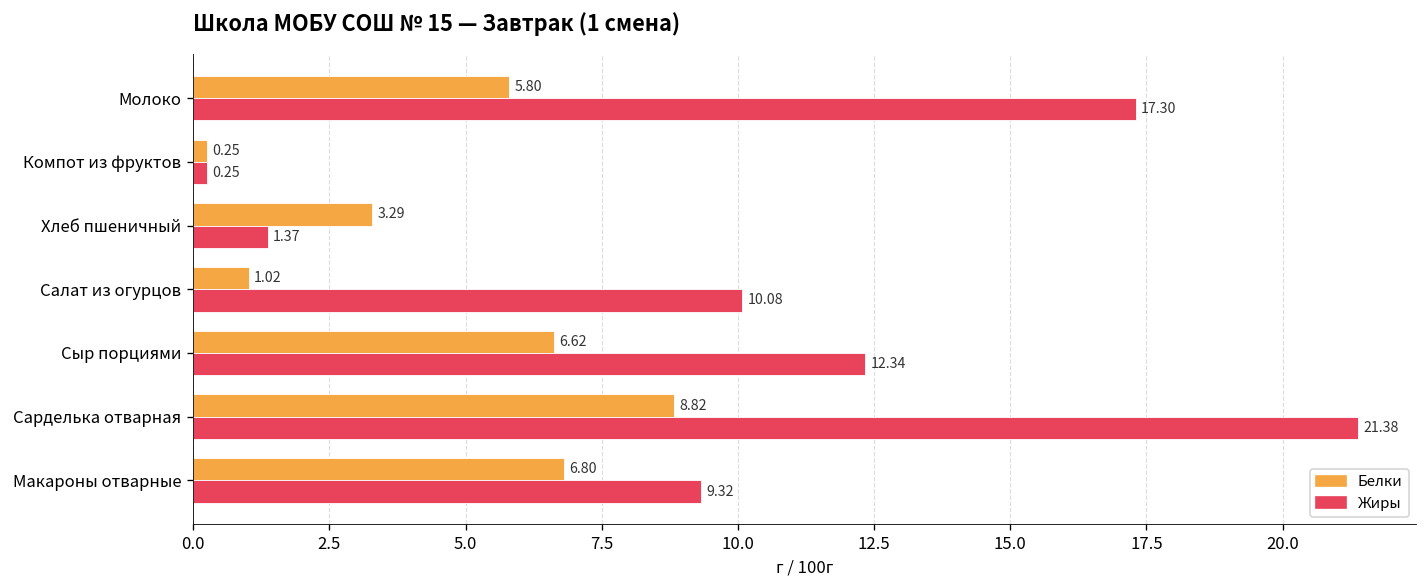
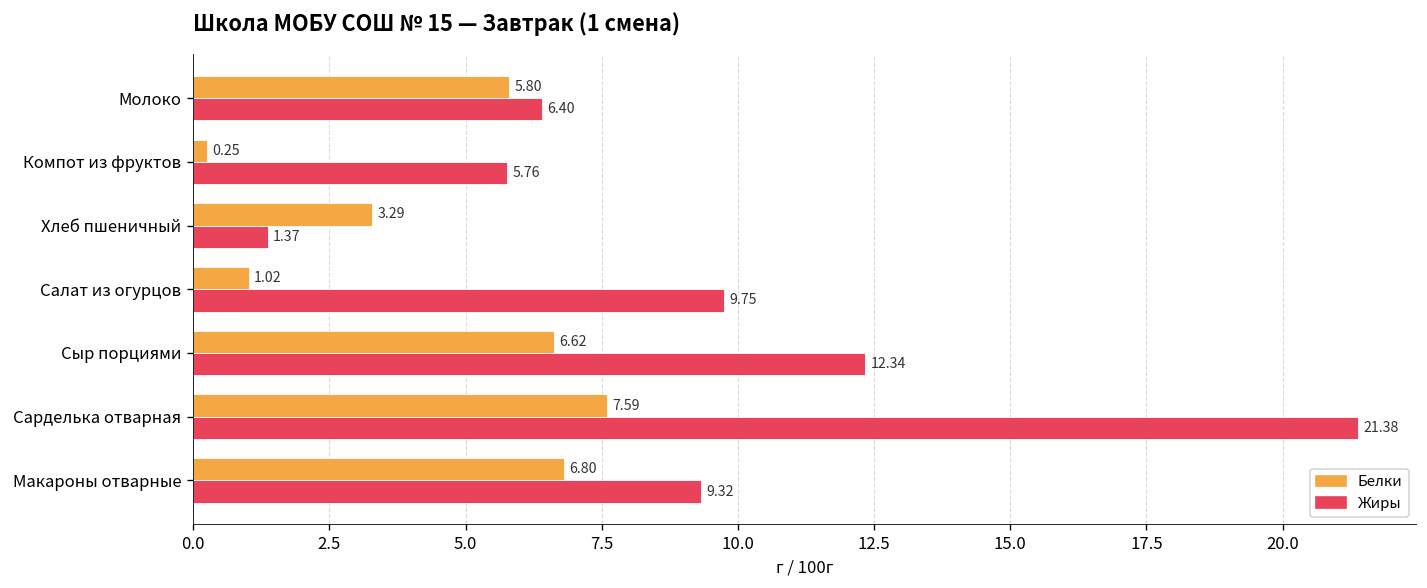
Жиры, Молоко: 17.30 -> 6.40
Жиры, Компот из фруктов: 0.25 -> 5.76
Жиры, Салат из огурцов: 10.08 -> 9.75
Белки, Сарделька отварная: 8.82 -> 7.59
